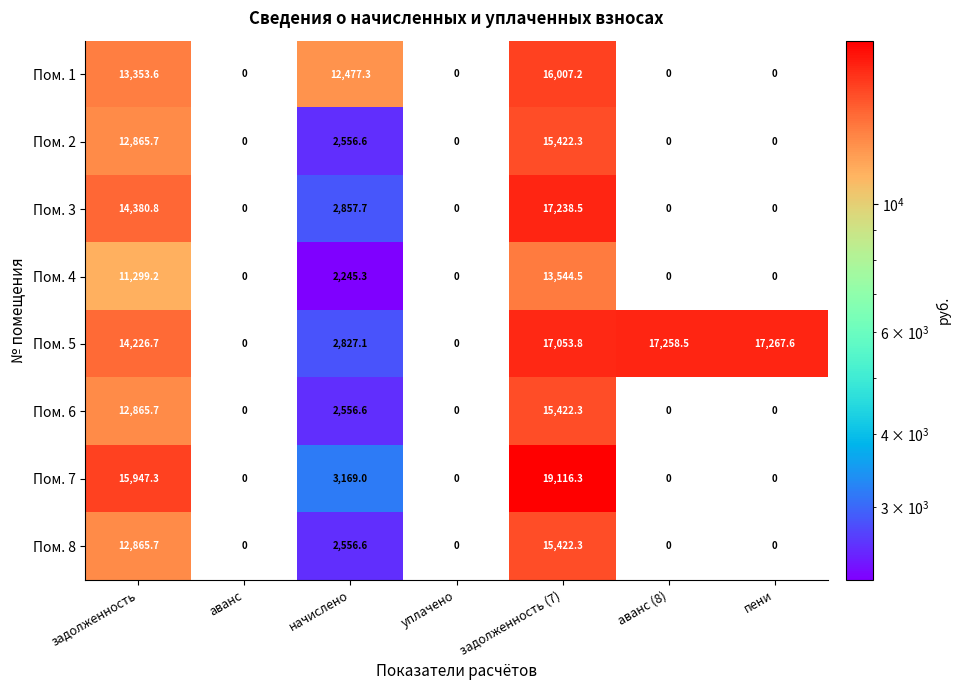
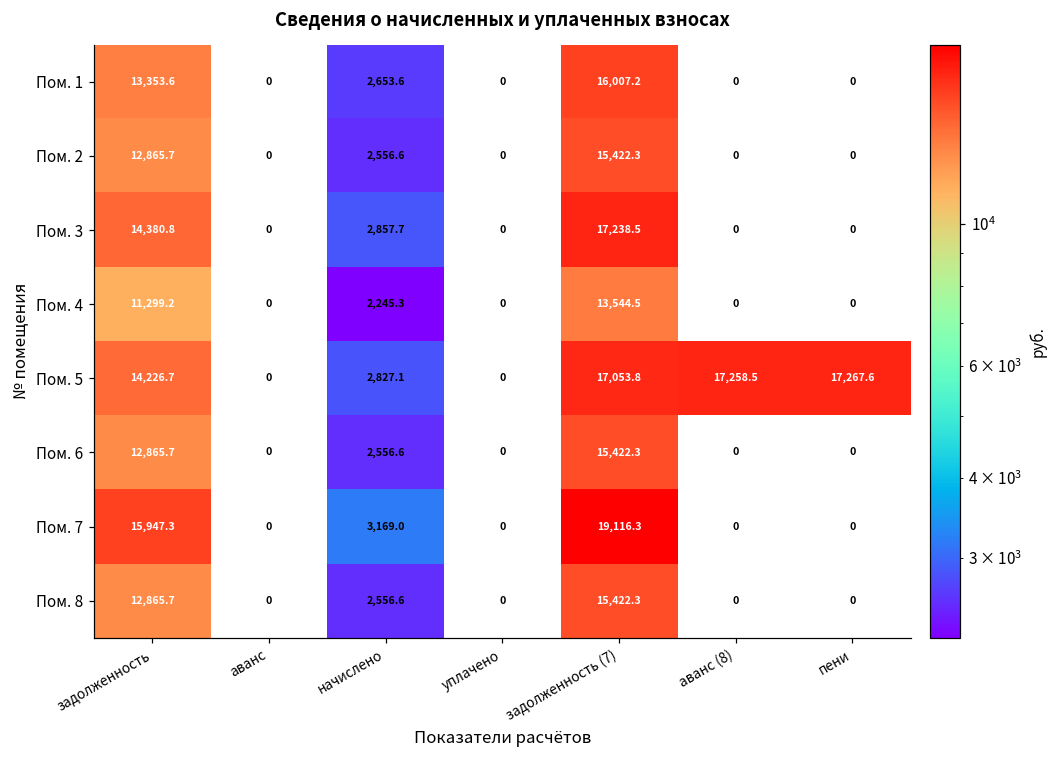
Пом. 1, начислено: 12,477.3 -> 2,653.6
